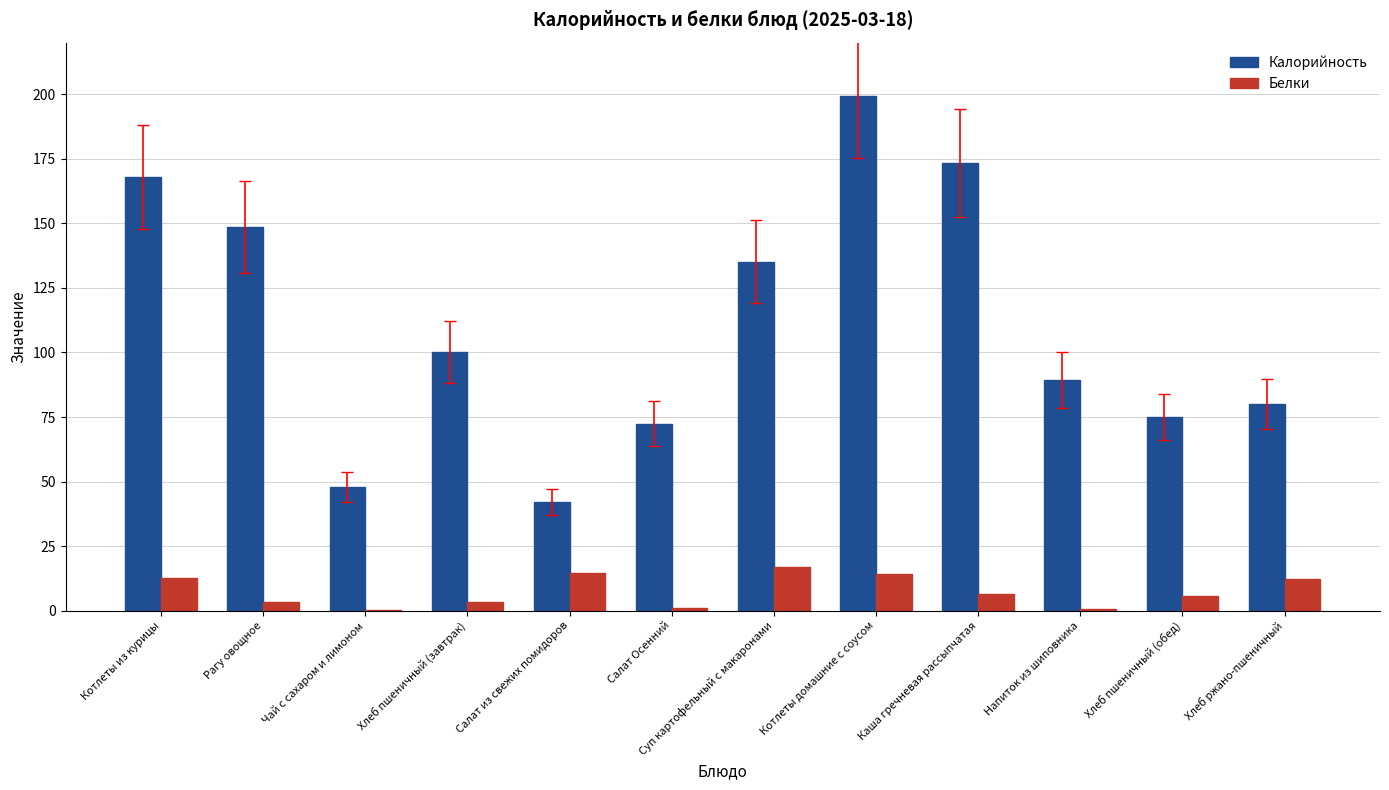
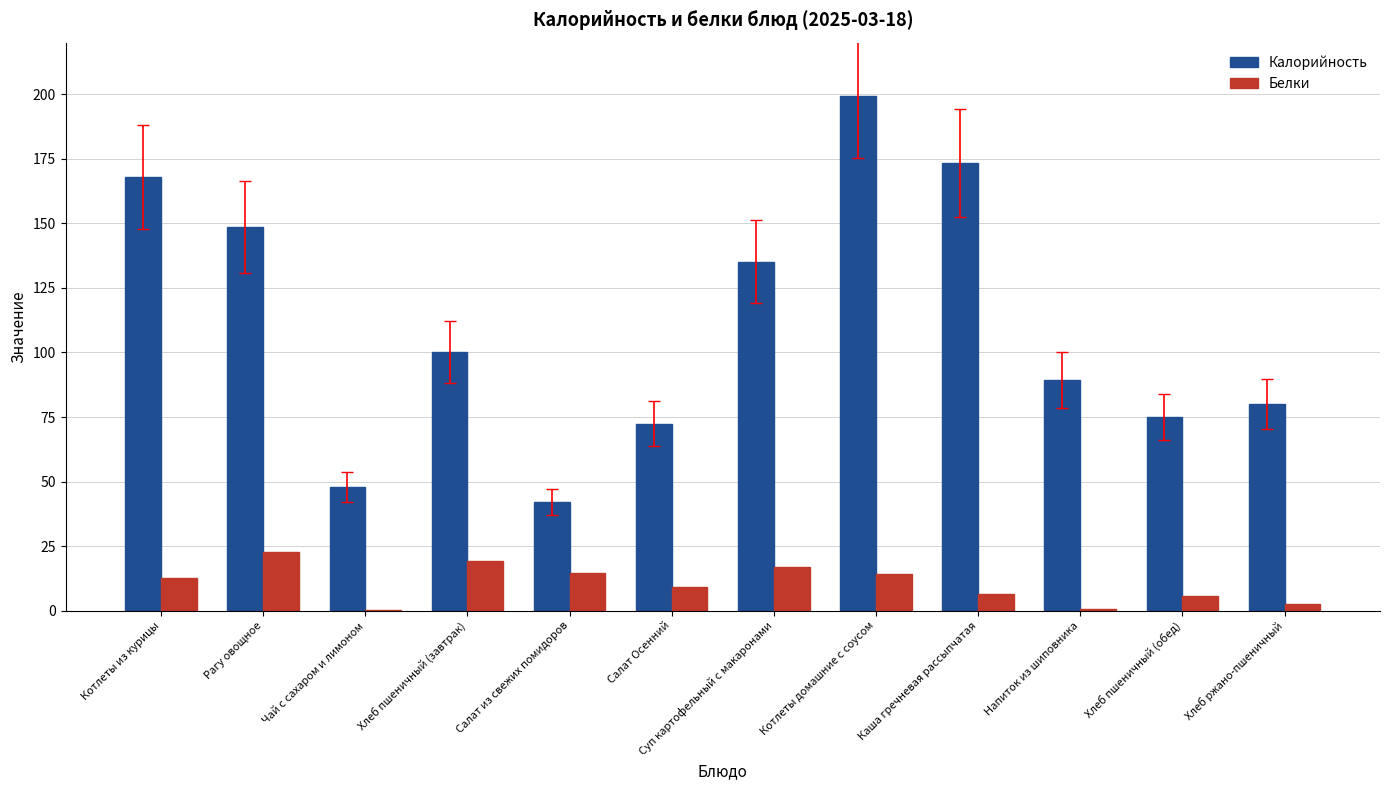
Белки, Рагу овощное: 3 -> 23
Белки, Хлеб пшеничный (завтрак): 3 -> 19
Белки, Салат Осенний: 1 -> 9
Белки, Хлеб ржано-пшеничный: 12 -> 2
